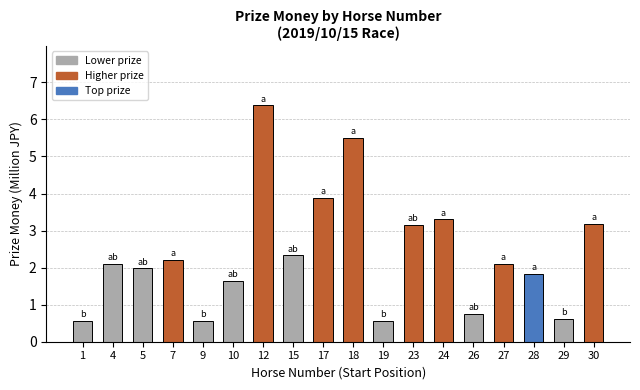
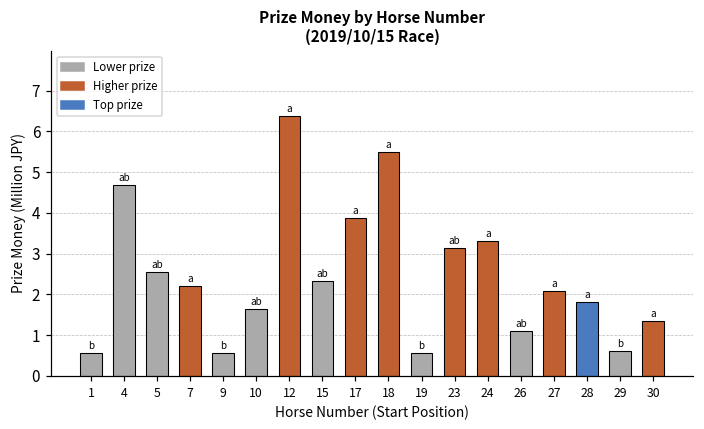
4: 2.1 -> 4.7
5: 2.0 -> 2.6
26: 0.8 -> 1.1
30: 3.2 -> 1.3
